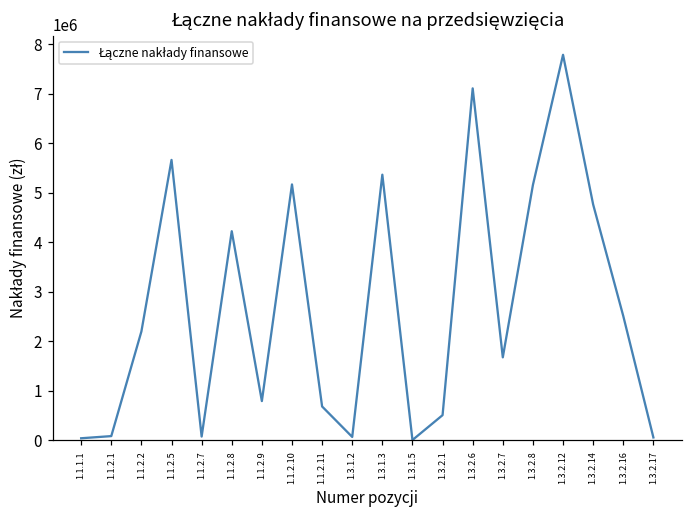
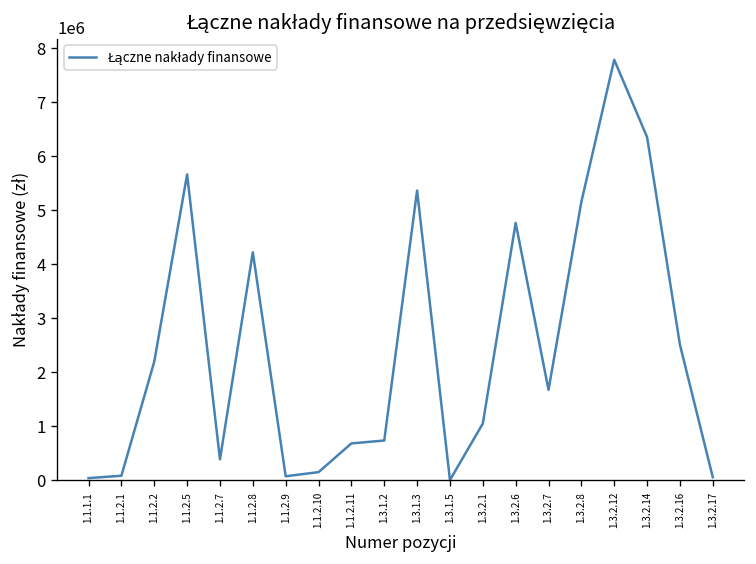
1.1.2.7: 100000 -> 400000
1.1.2.9: 800000 -> 100000
1.1.2.10: 5200000 -> 200000
1.3.1.2: 100000 -> 700000
1.3.2.1: 500000 -> 1100000
1.3.2.6: 7100000 -> 4800000
1.3.2.14: 4800000 -> 6400000
